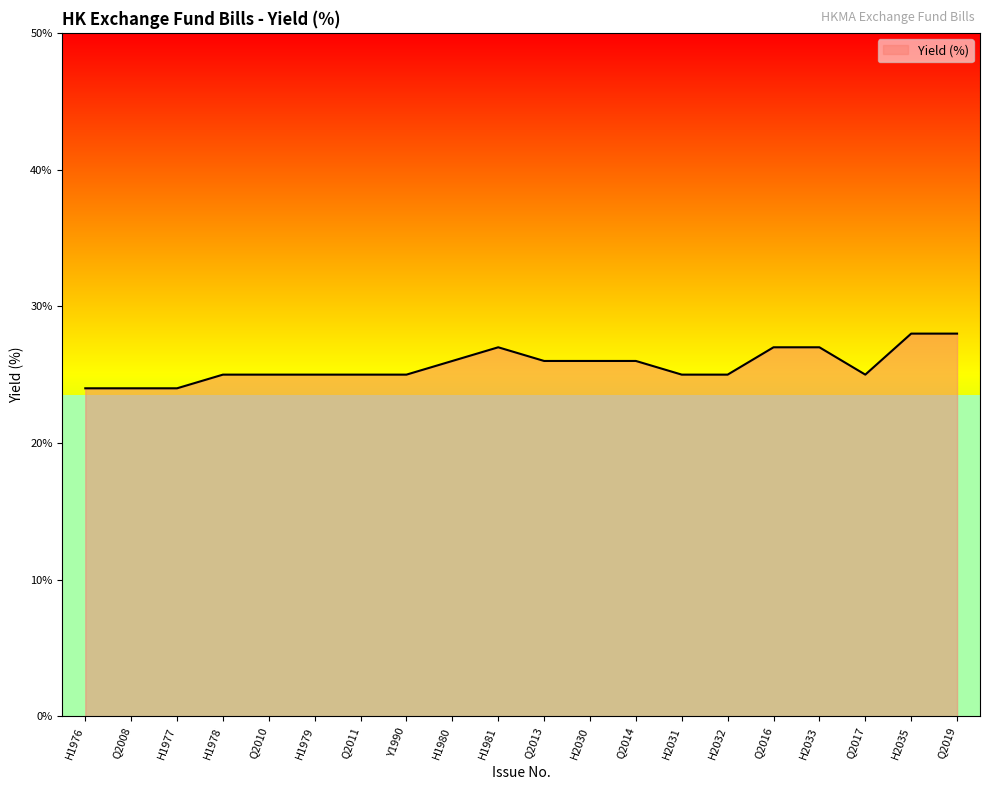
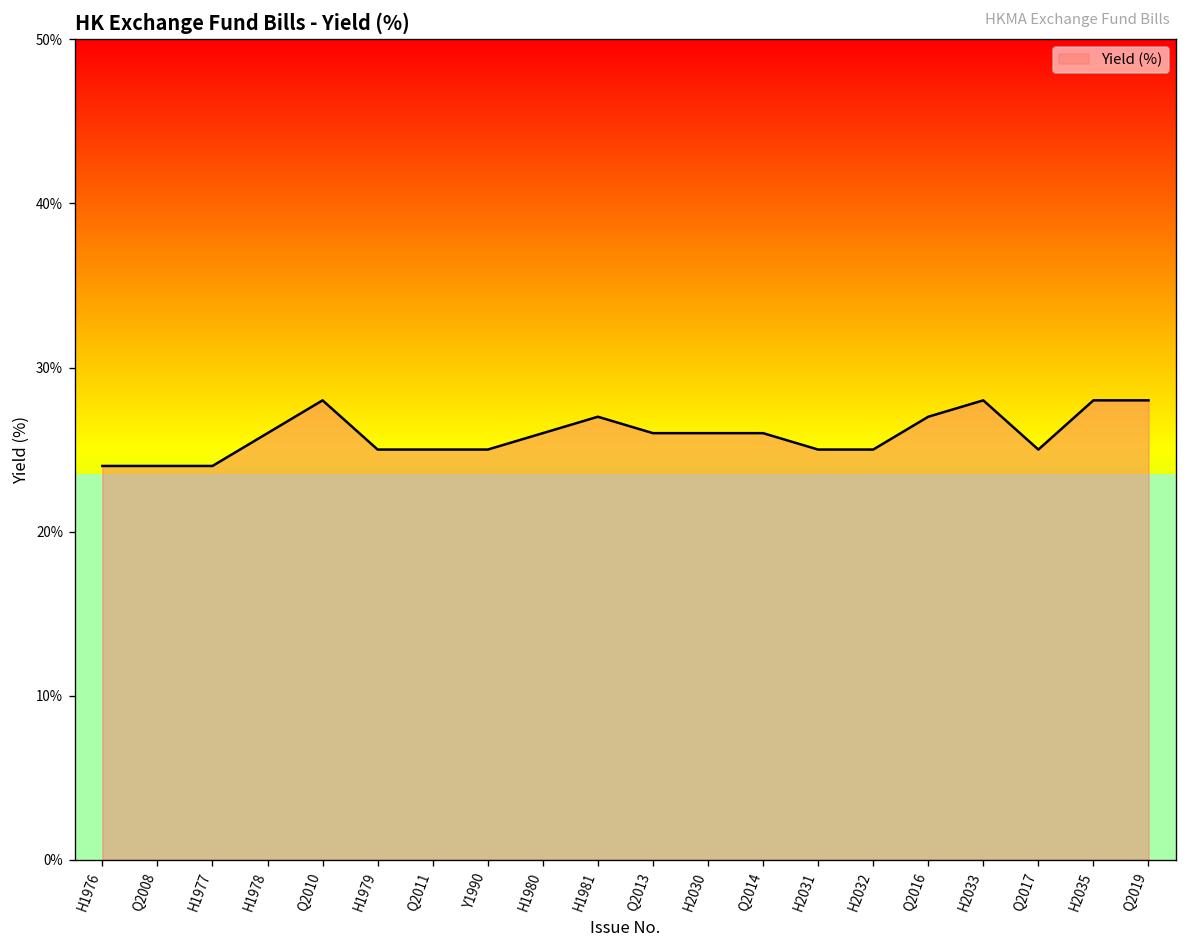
H1978: 25.0% -> 26.0%
Q2010: 25.0% -> 28.0%
H2033: 27.0% -> 28.0%
